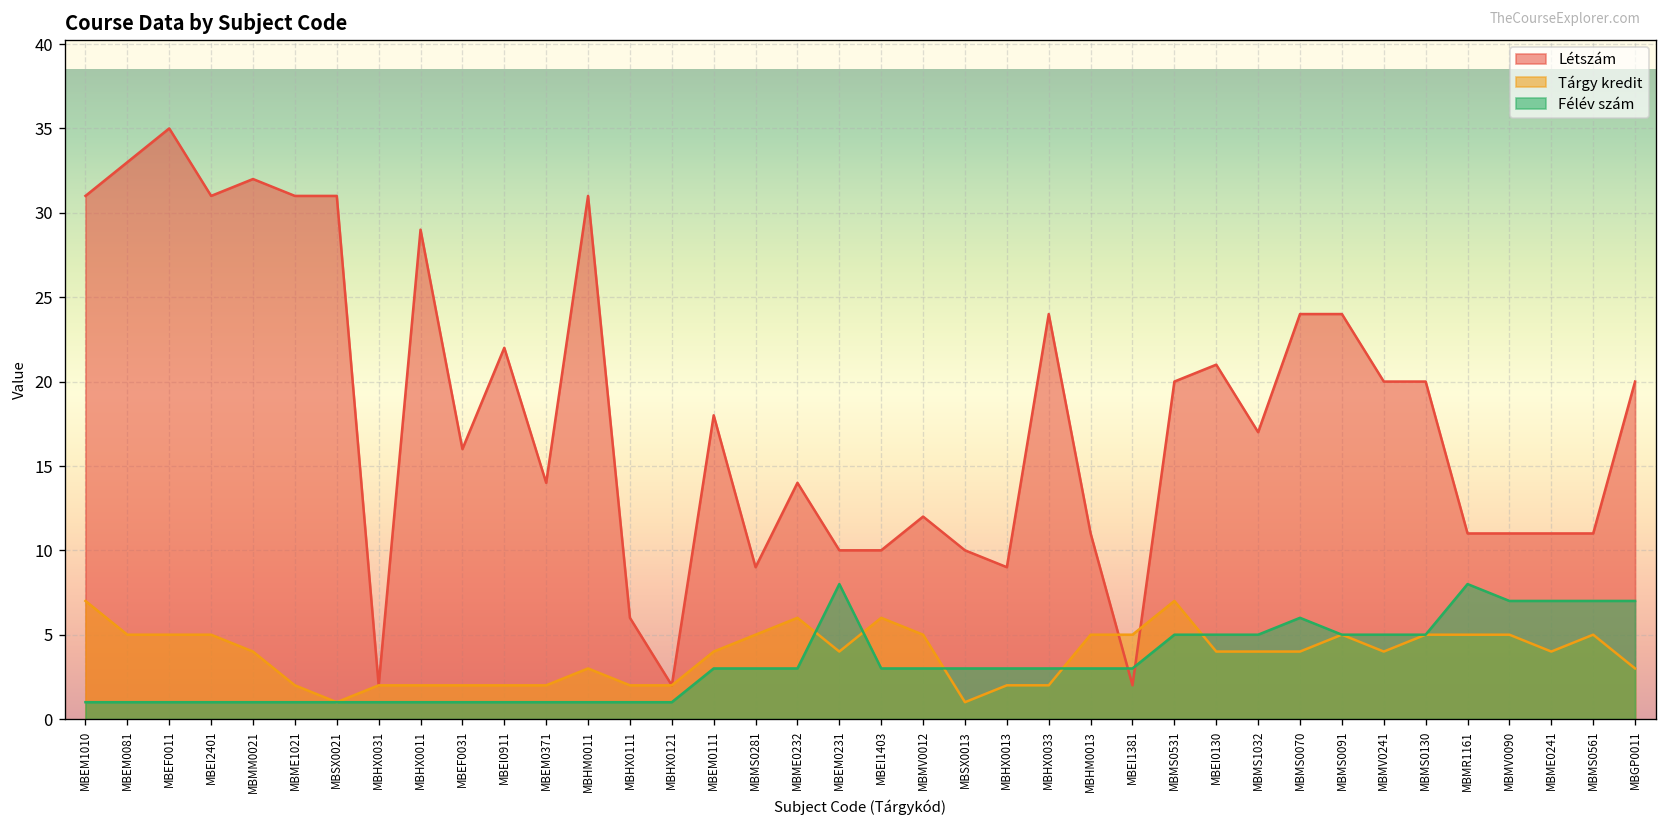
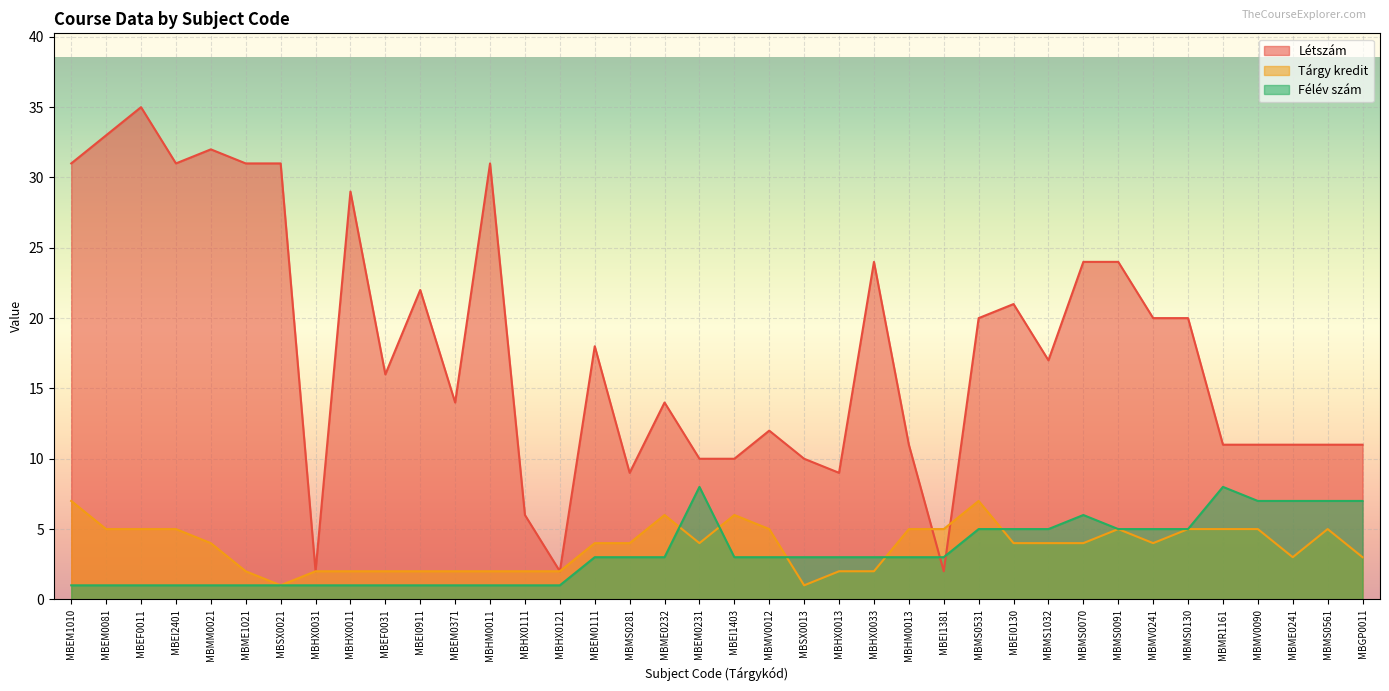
Tárgy kredit, MBHM0011: 3 -> 2
Tárgy kredit, MBMS0281: 5 -> 4
Tárgy kredit, MBME0241: 4 -> 3
Létszám, MBGP0011: 20 -> 11
